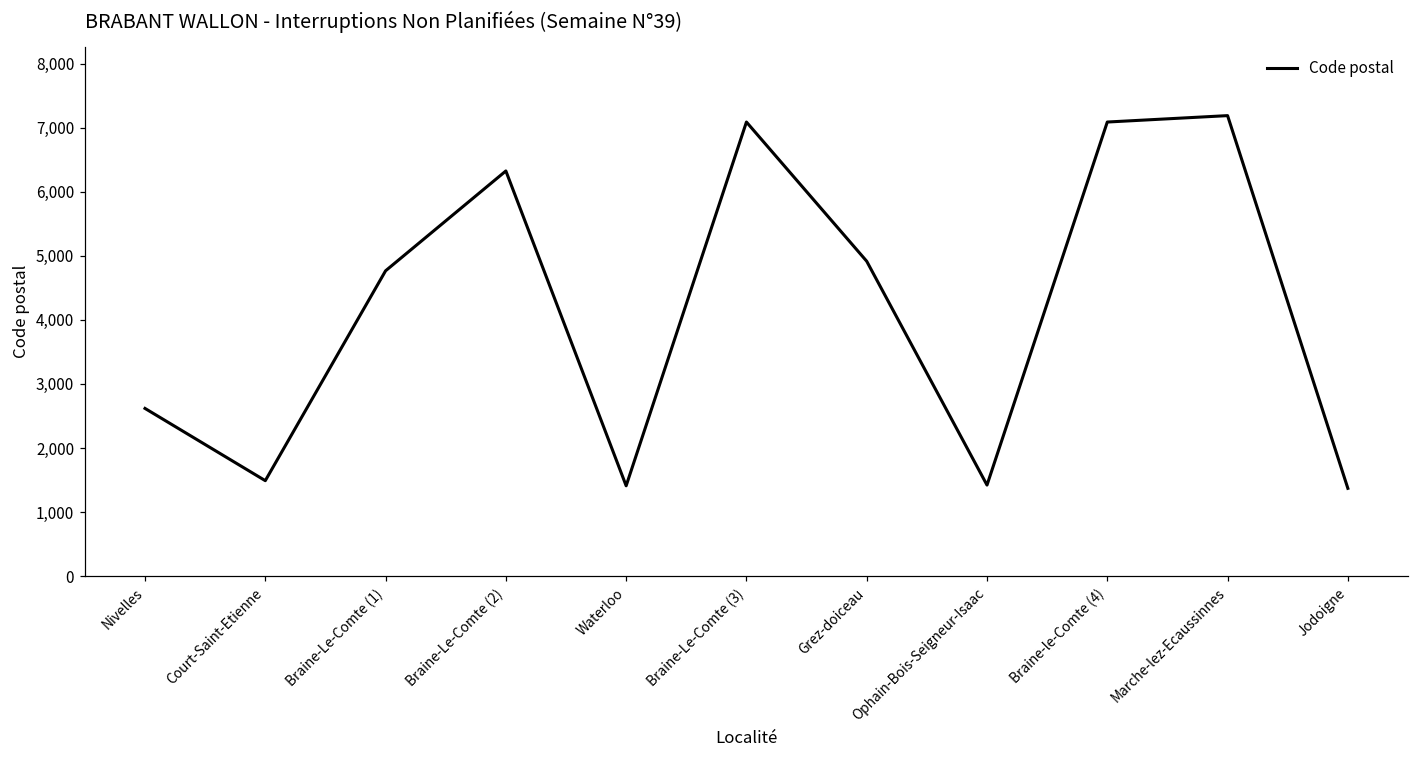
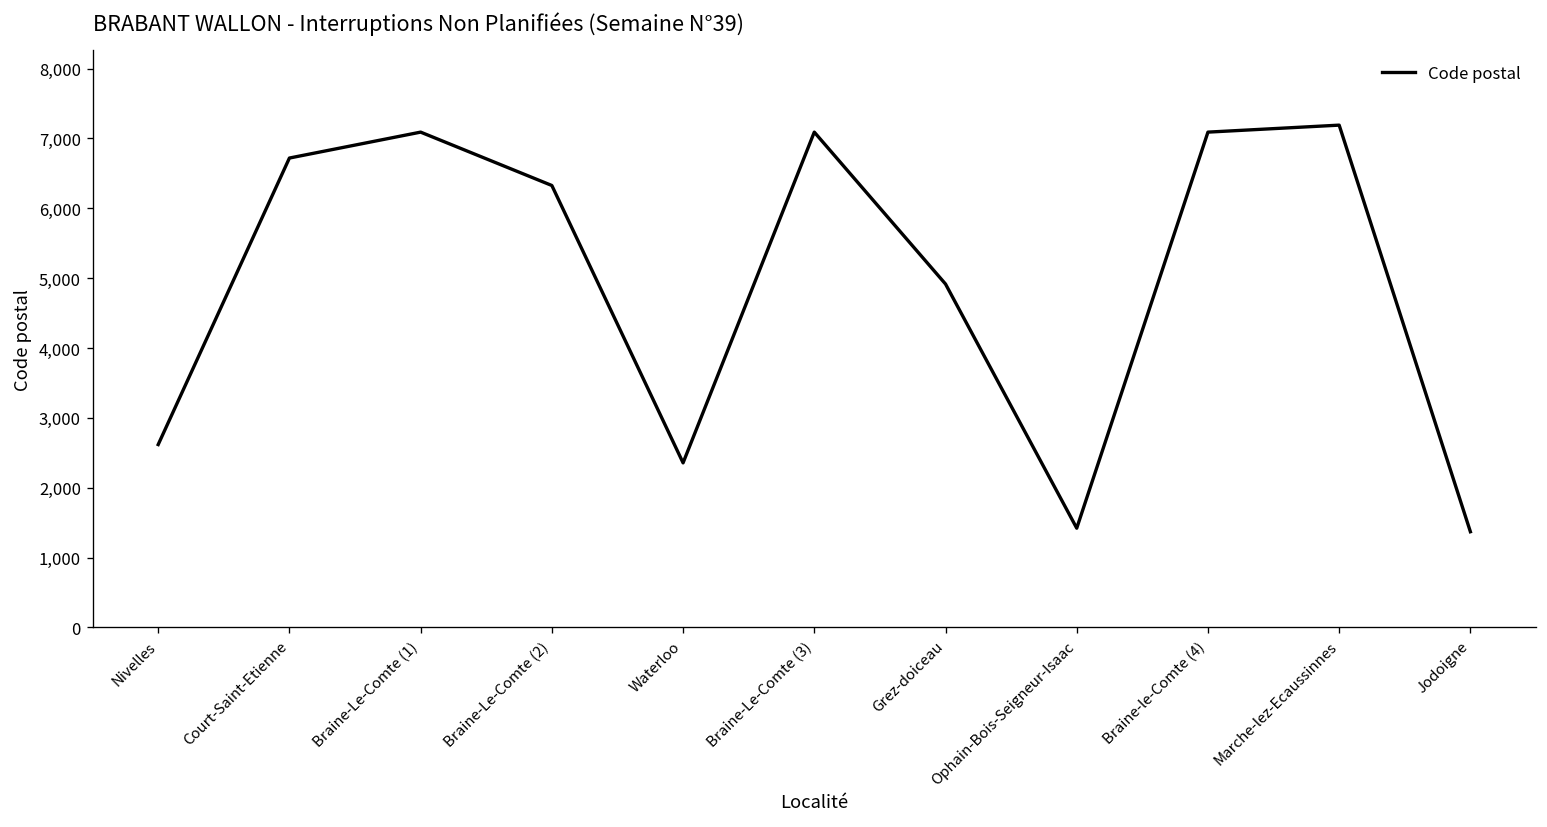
Court-Saint-Etienne: 1,500 -> 6,700
Braine-Le-Comte (1): 4,800 -> 7,100
Waterloo: 1,400 -> 2,400
